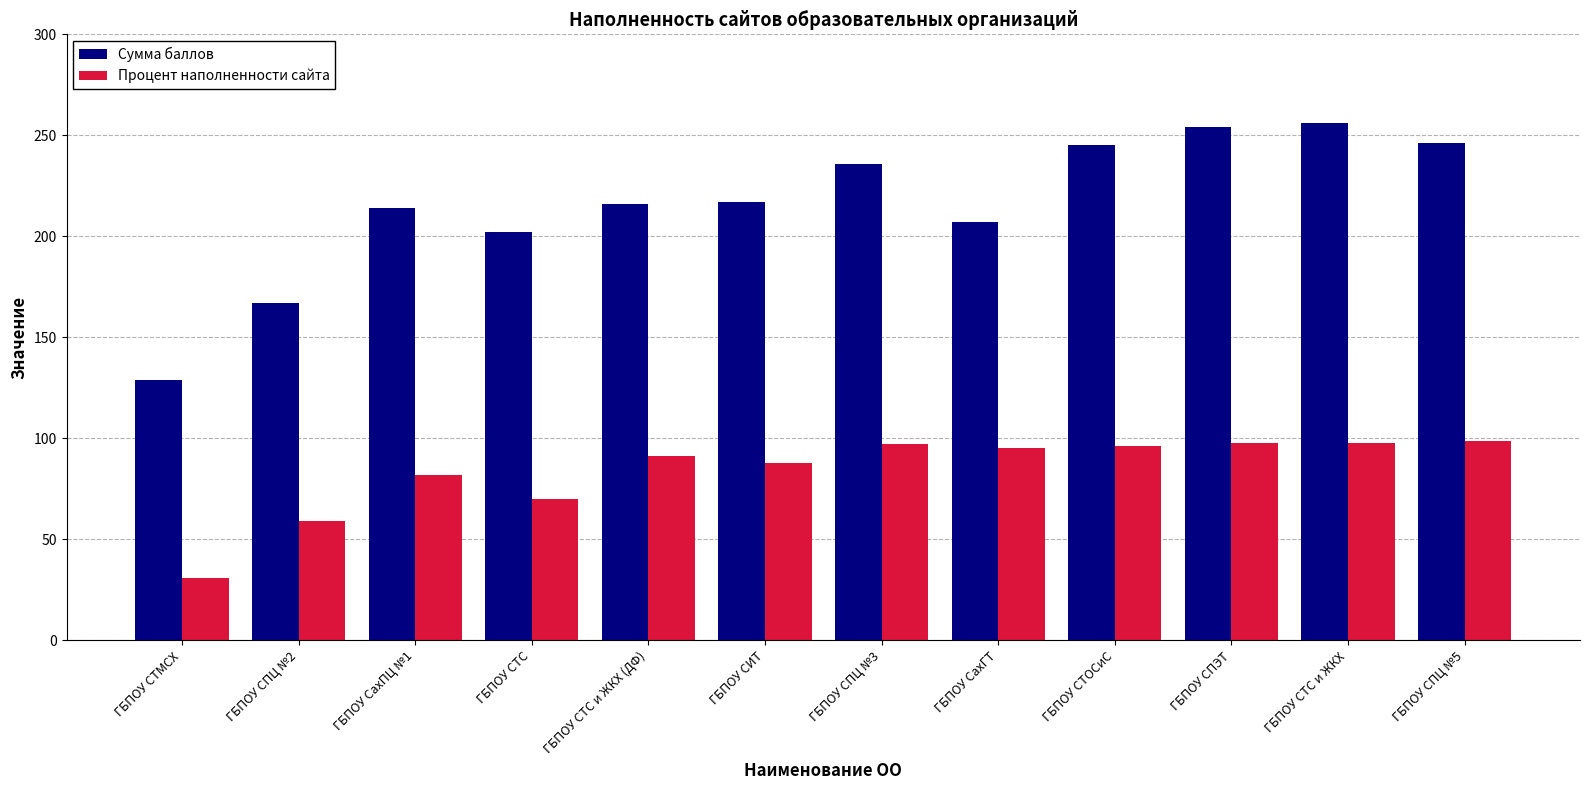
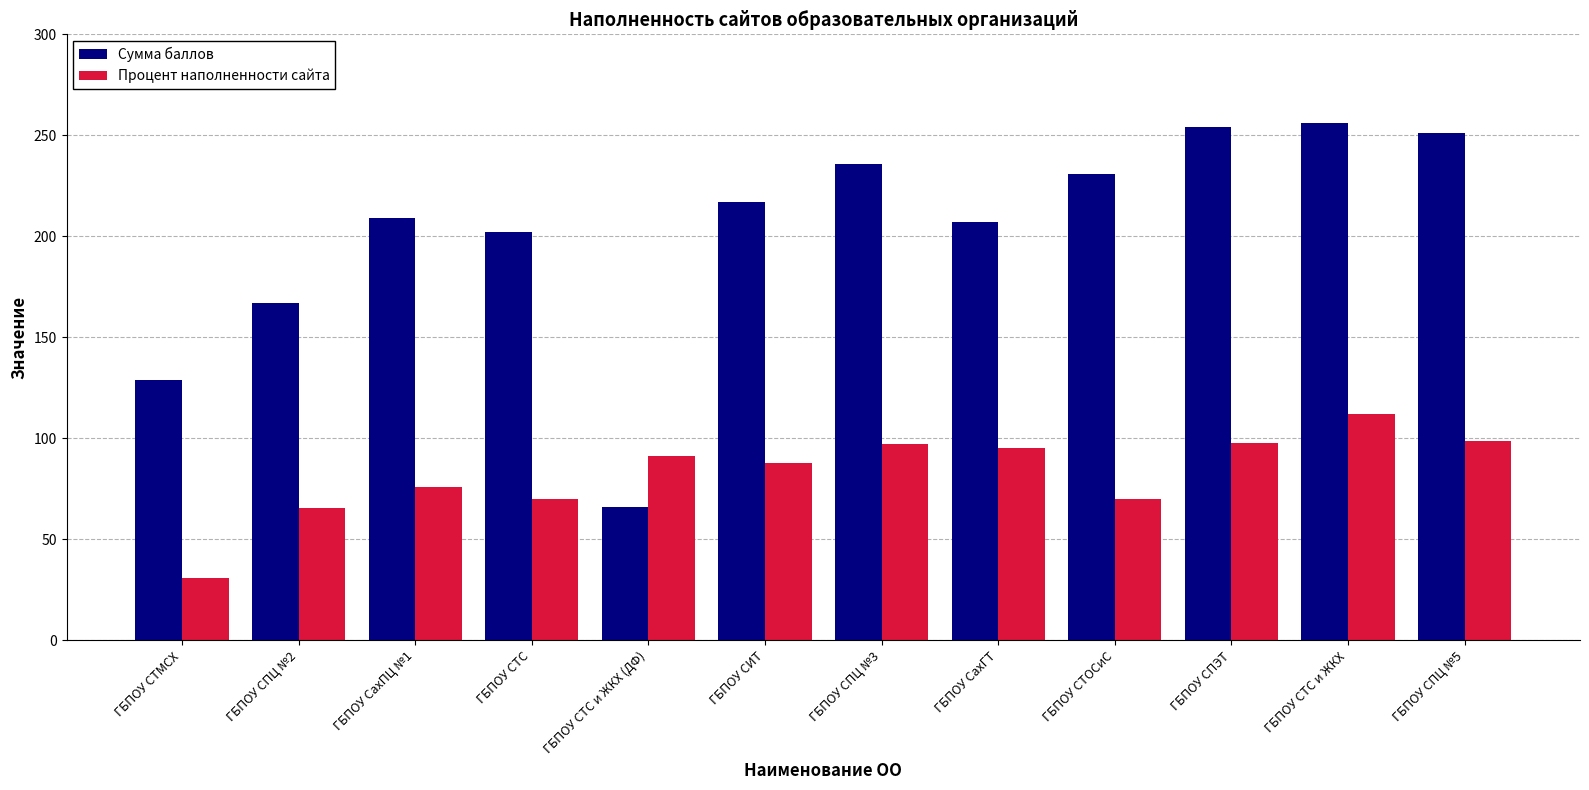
Процент наполненности сайта, ГБПОУ СПЦ №2: 59 -> 66
Сумма баллов, ГБПОУ СахПЦ №1: 214 -> 209
Процент наполненности сайта, ГБПОУ СахПЦ №1: 82 -> 76
Сумма баллов, ГБПОУ СТС и ЖКХ (ДФ): 216 -> 66
Сумма баллов, ГБПОУ СТОСиС: 245 -> 231
Процент наполненности сайта, ГБПОУ СТОСиС: 96 -> 70
Процент наполненности сайта, ГБПОУ СТС и ЖКХ: 98 -> 112
Сумма баллов, ГБПОУ СПЦ №5: 246 -> 251
